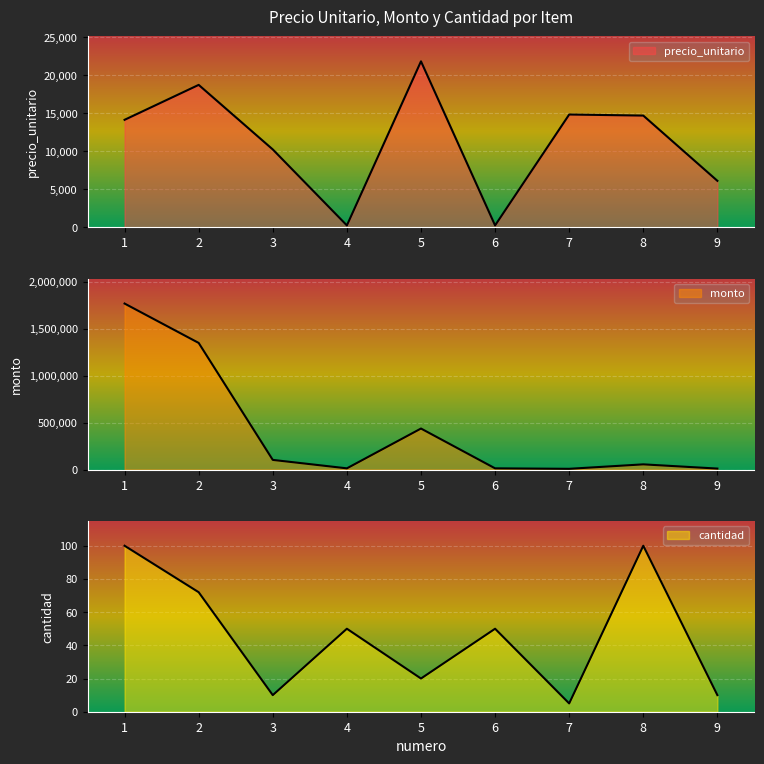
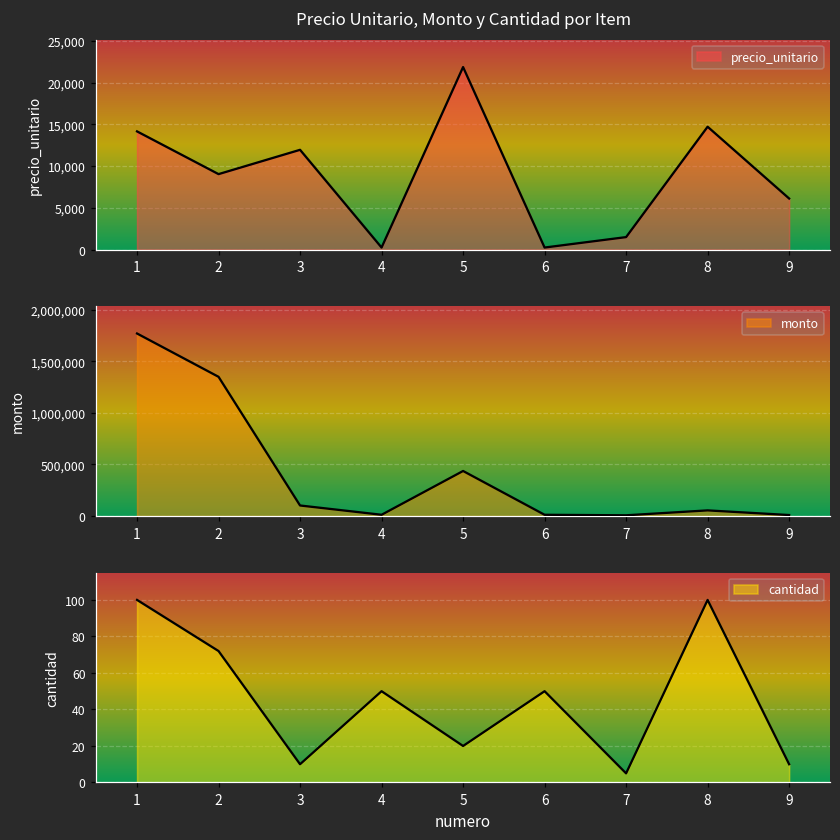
Precio Unitario, Monto y Cantidad por Item, 2: 19,000 -> 9,000
Precio Unitario, Monto y Cantidad por Item, 3: 10,000 -> 12,000
Precio Unitario, Monto y Cantidad por Item, 7: 15,000 -> 2,000
